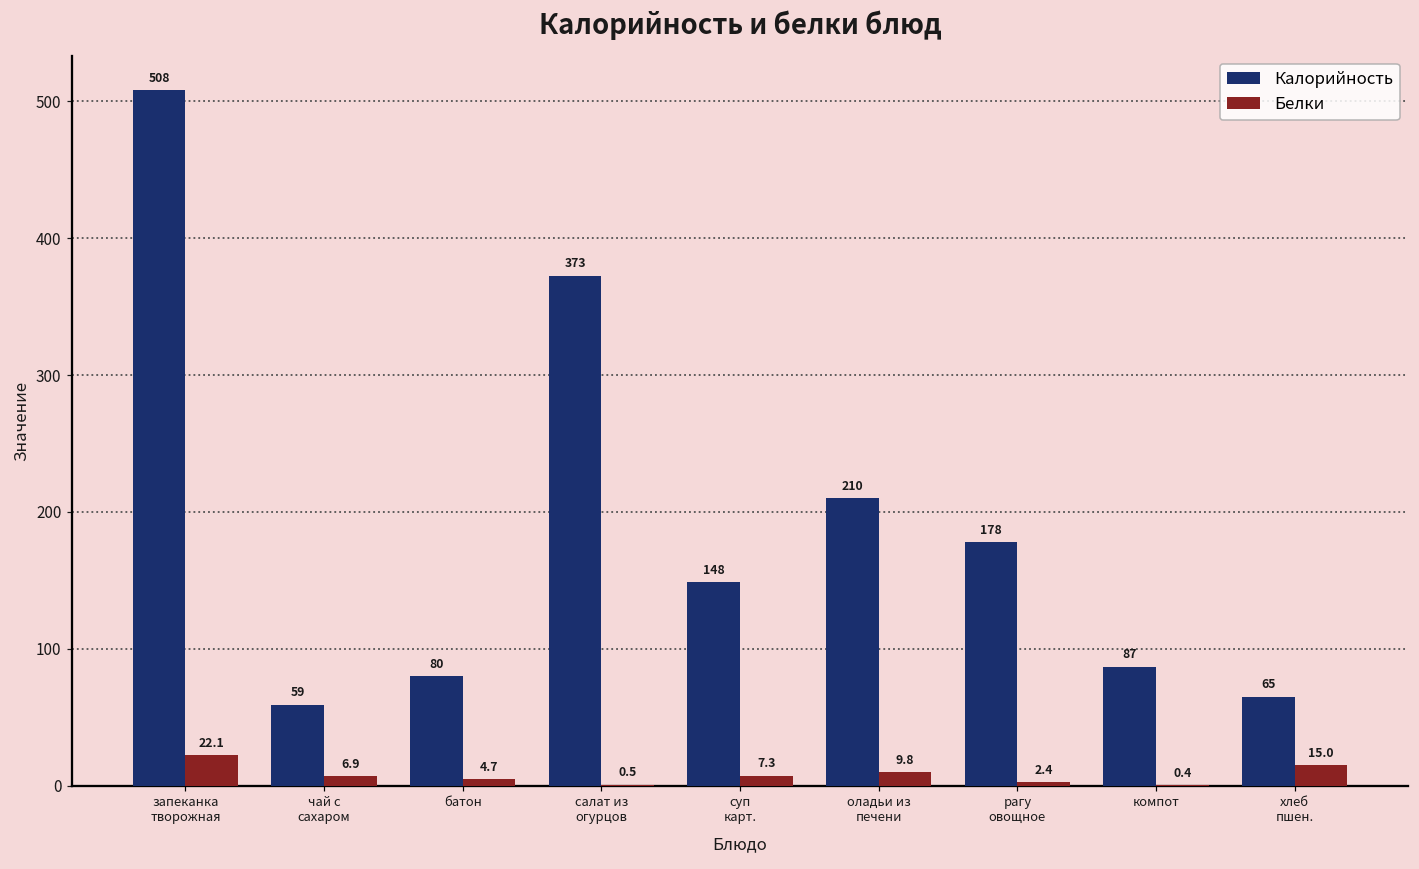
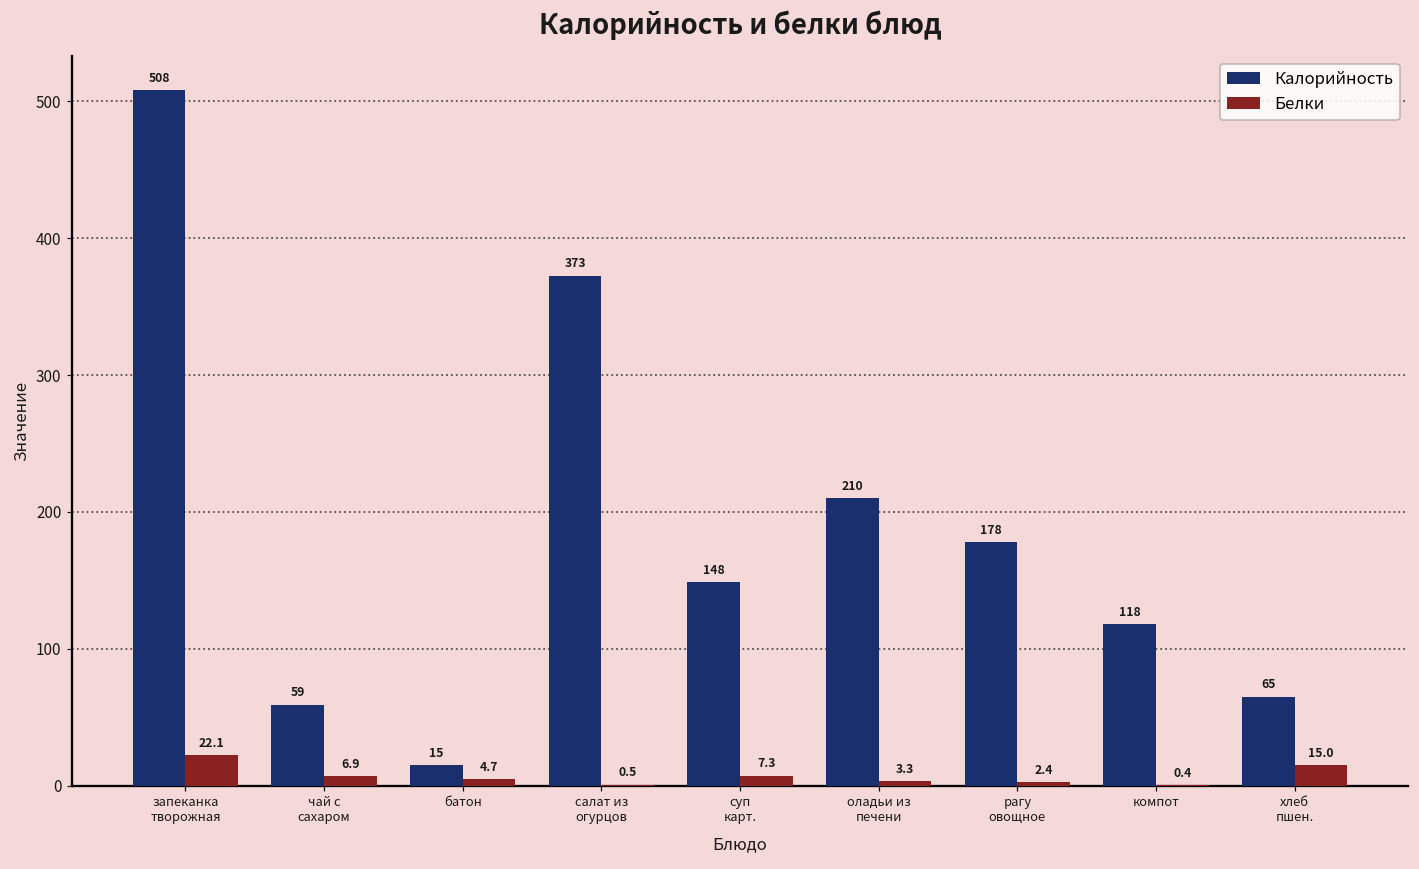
Калорийность, батон: 80 -> 15
Белки, оладьи из печени: 9.8 -> 3.3
Калорийность, компот: 87 -> 118
